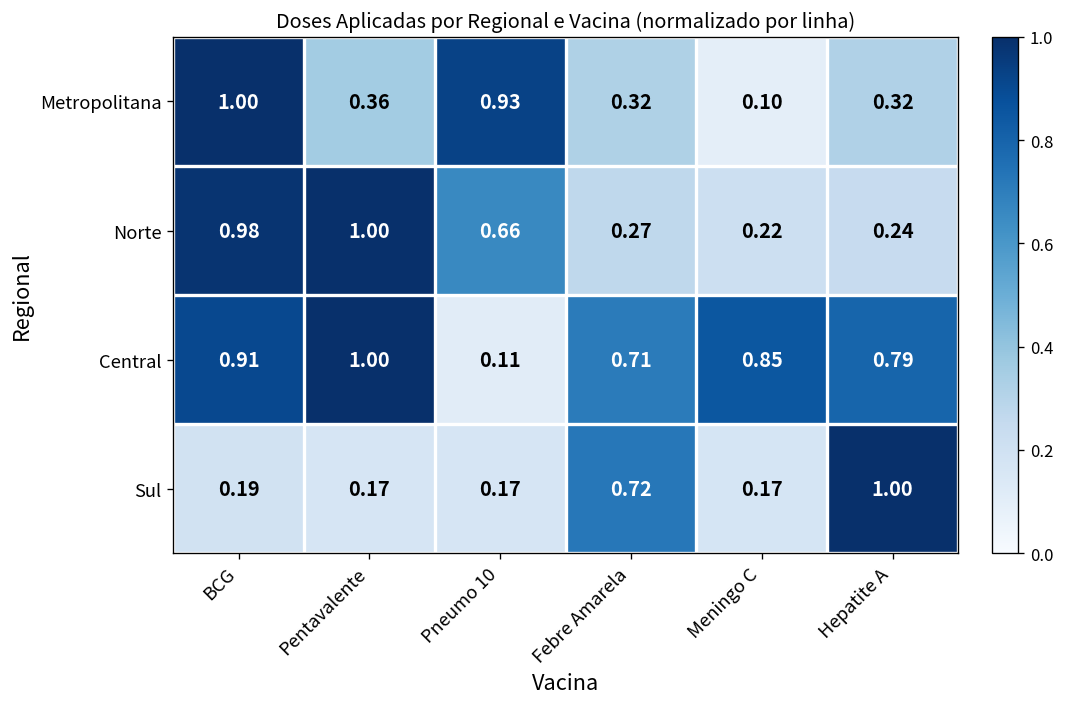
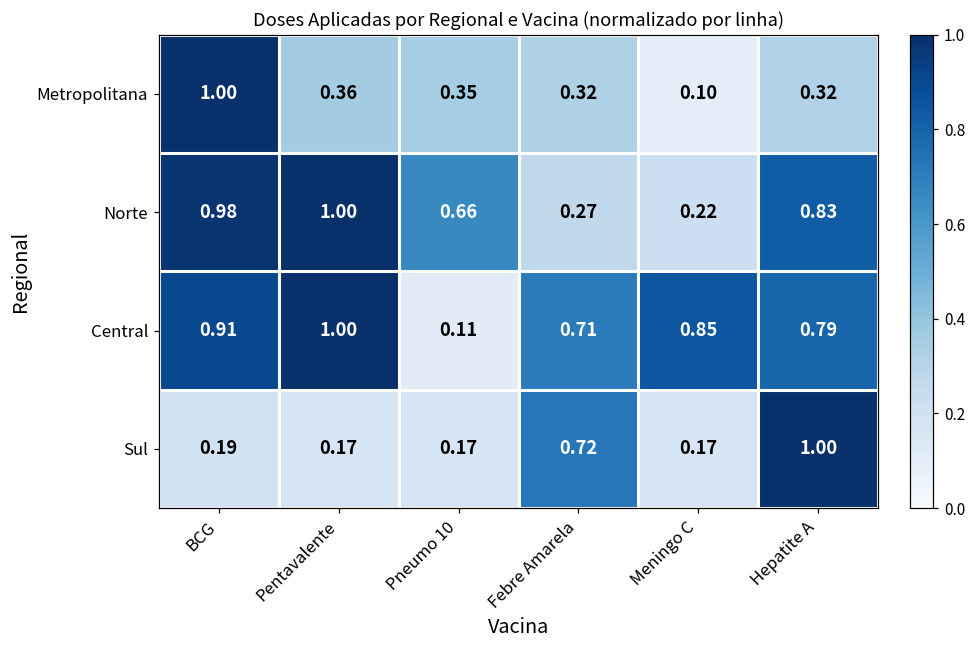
Metropolitana, Pneumo 10: 0.93 -> 0.35
Norte, Hepatite A: 0.24 -> 0.83
